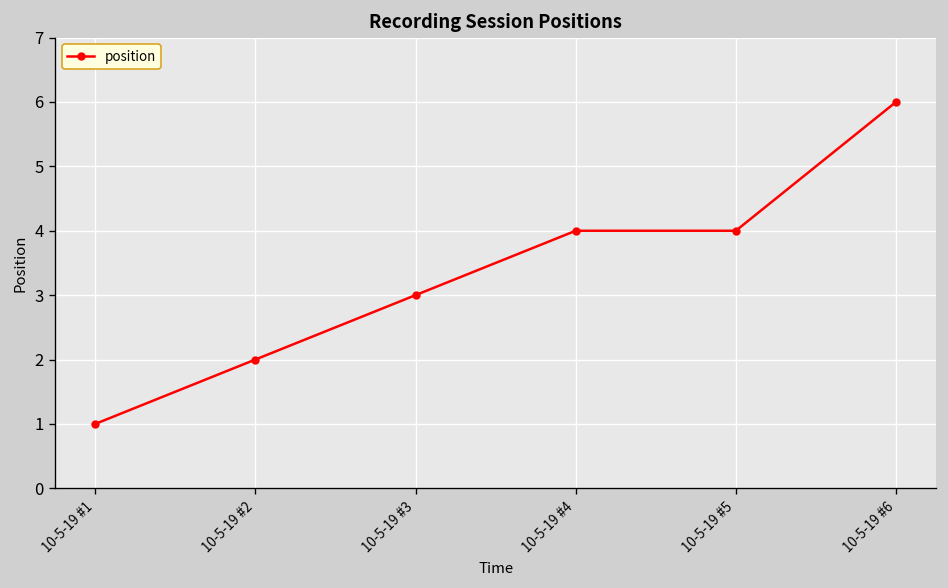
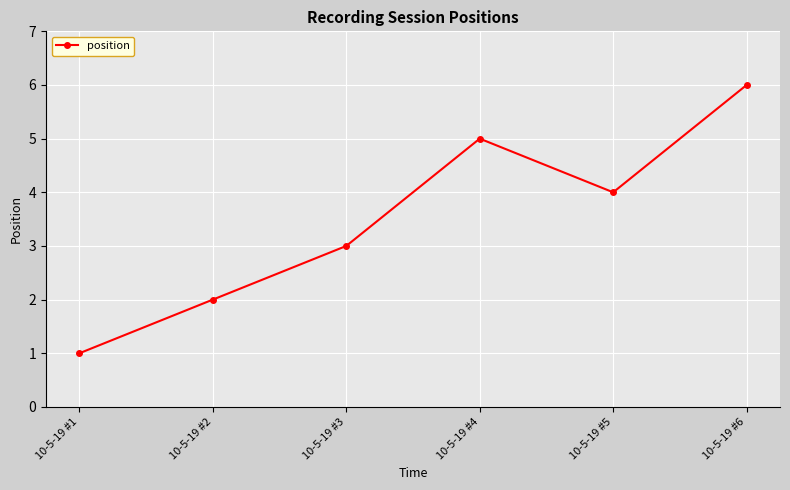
10-5-19 #4: 4 -> 5
